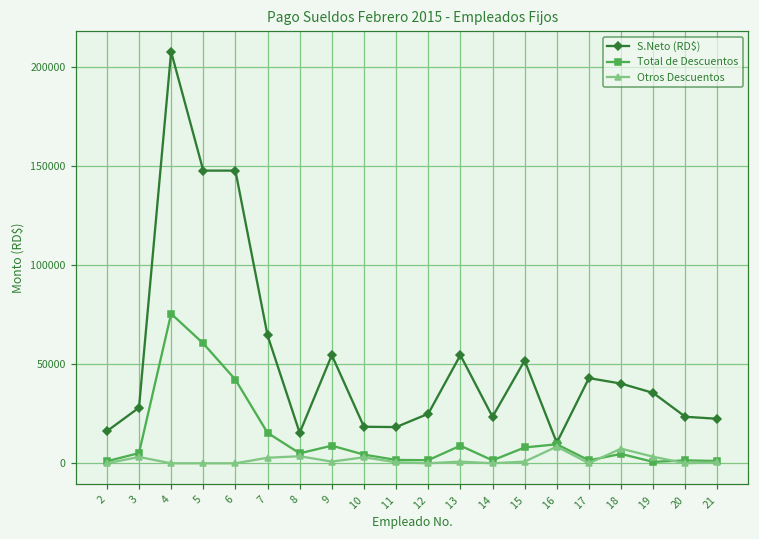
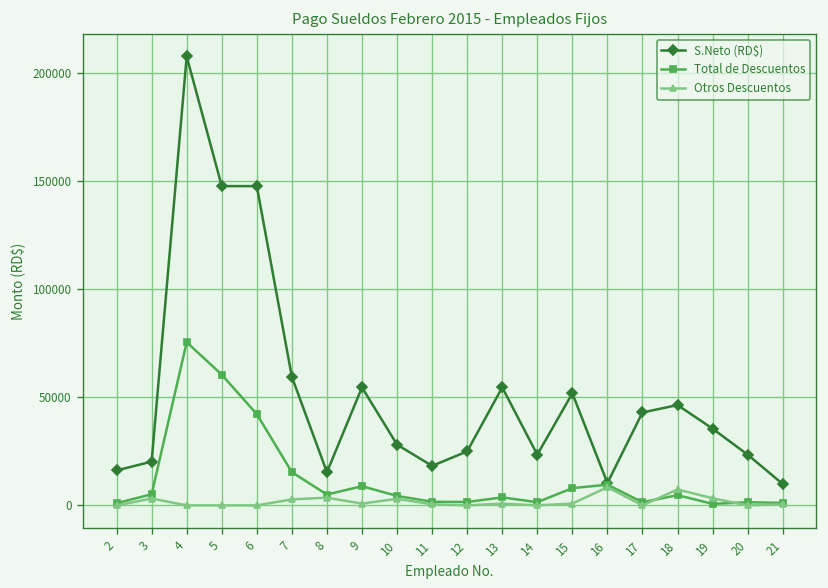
S.Neto (RD$), 3: 28000 -> 20000
S.Neto (RD$), 7: 65000 -> 60000
S.Neto (RD$), 10: 18000 -> 28000
Total de Descuentos, 13: 9000 -> 4000
S.Neto (RD$), 18: 40000 -> 46000
S.Neto (RD$), 21: 22000 -> 10000
